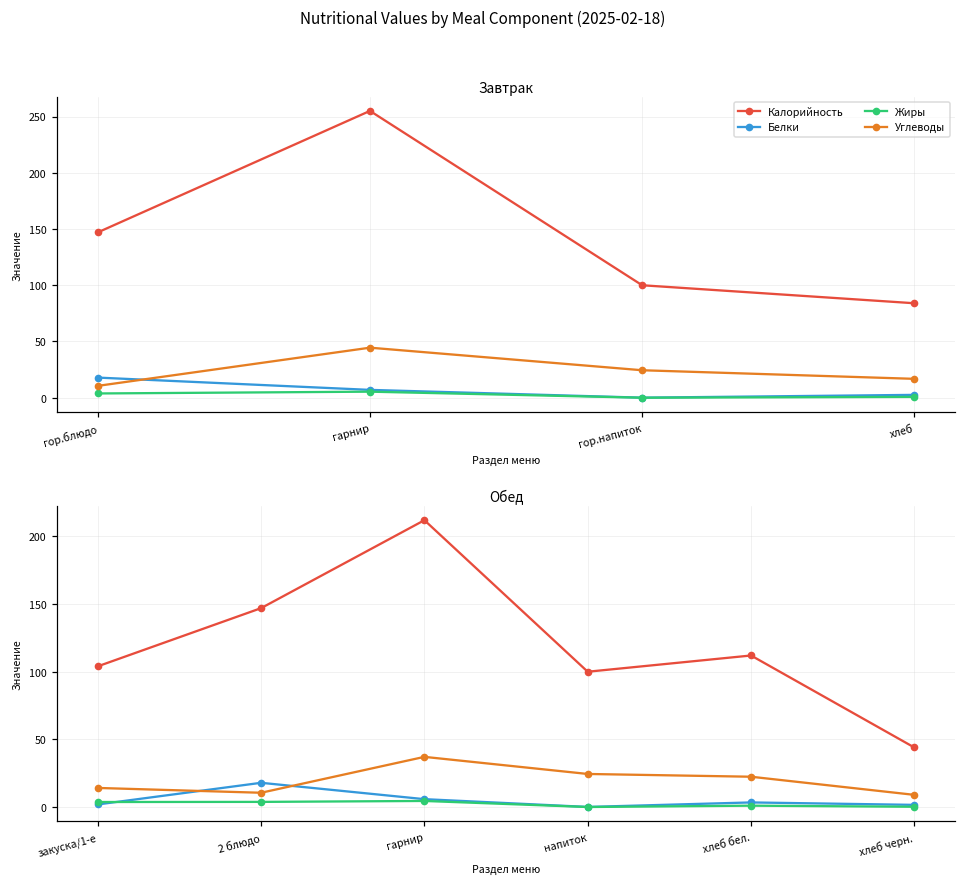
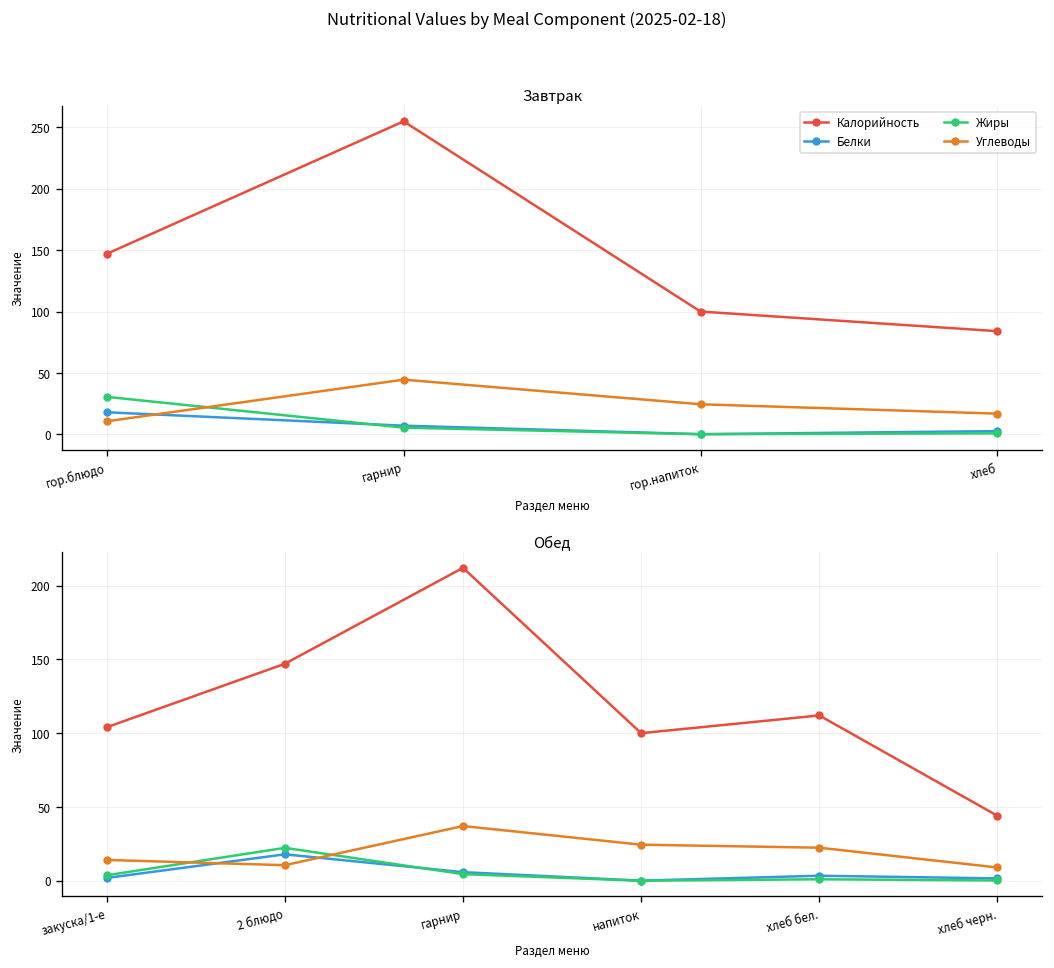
Завтрак, Жиры, гор.блюдо: 4 -> 31
Обед, Жиры, 2 блюдо: 4 -> 22
